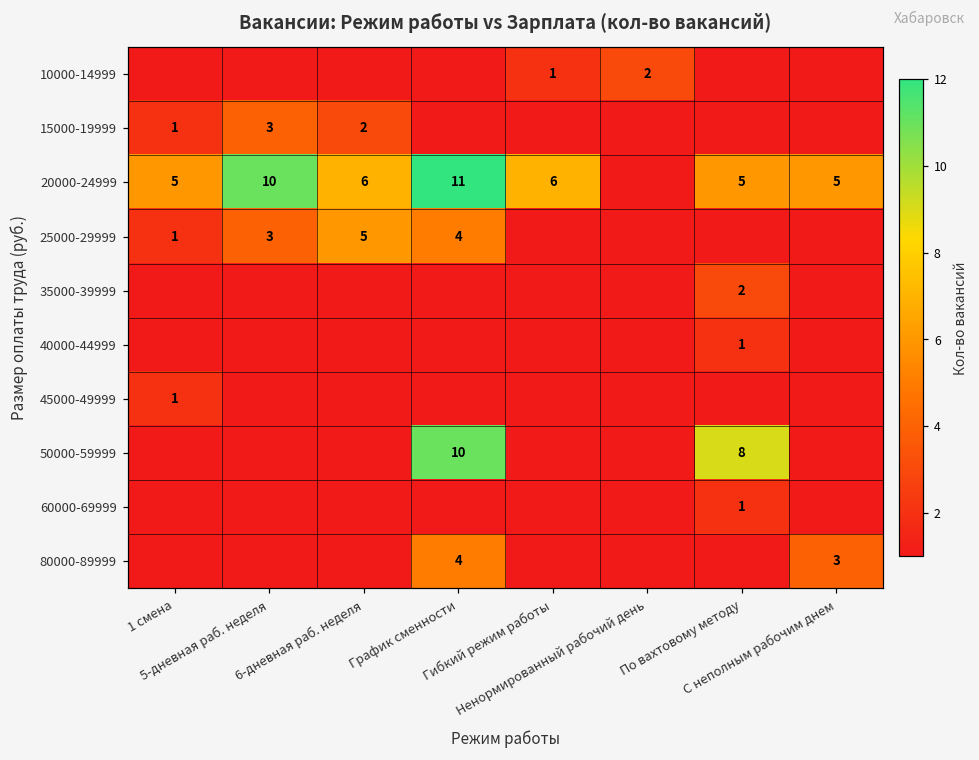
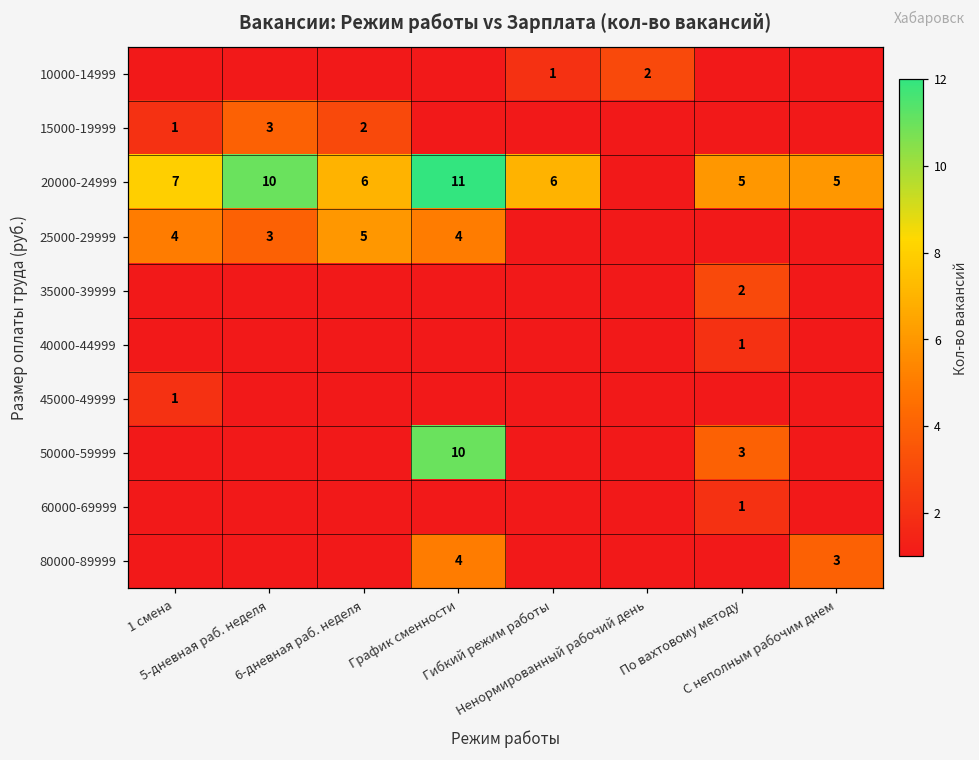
20000-24999, 1 смена: 5 -> 7
25000-29999, 1 смена: 1 -> 4
50000-59999, По вахтовому методу: 8 -> 3
